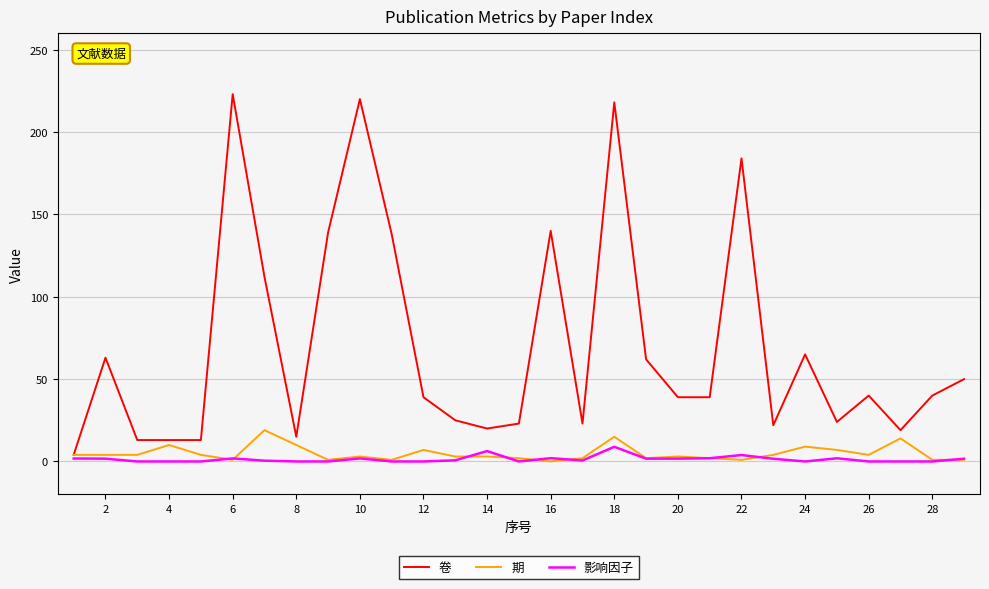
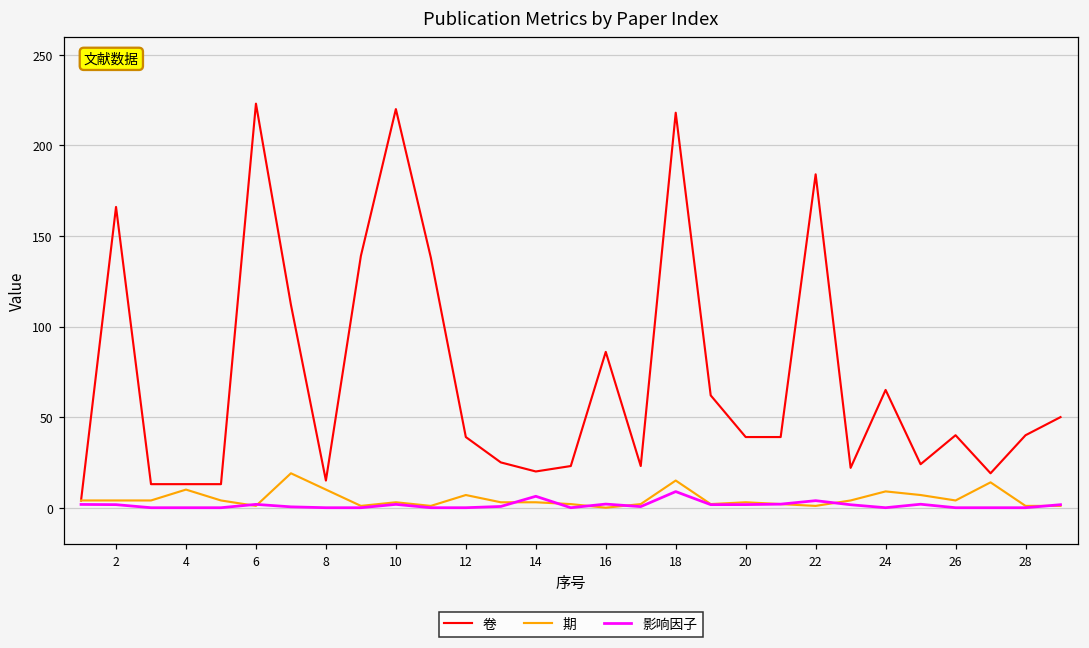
卷, 2: 63 -> 166
卷, 16: 140 -> 86
